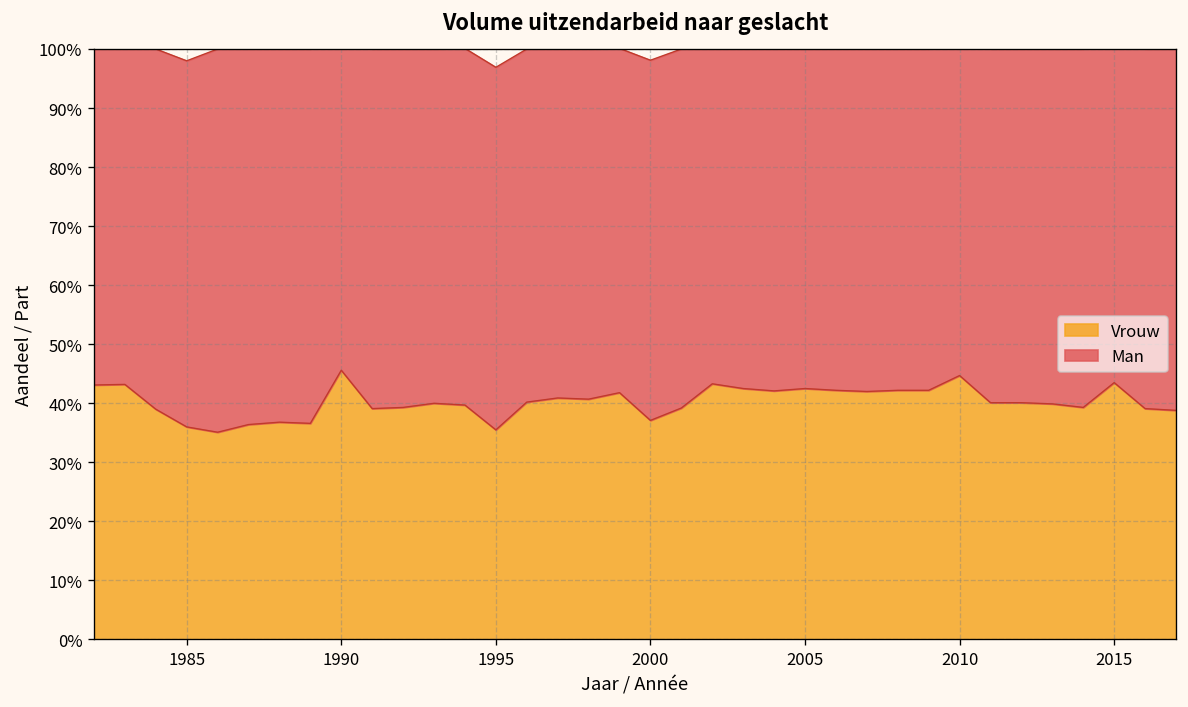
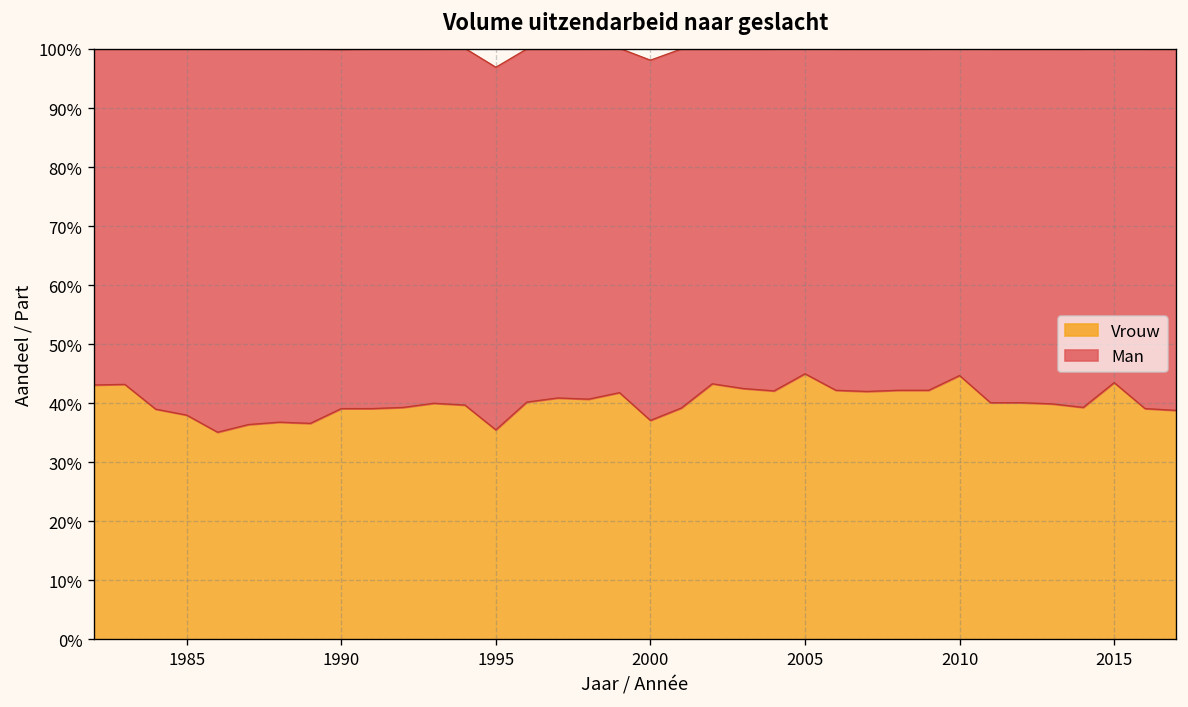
Vrouw, 1985: 36% -> 38%
Vrouw, 1990: 46% -> 39%
Vrouw, 2005: 43% -> 45%
